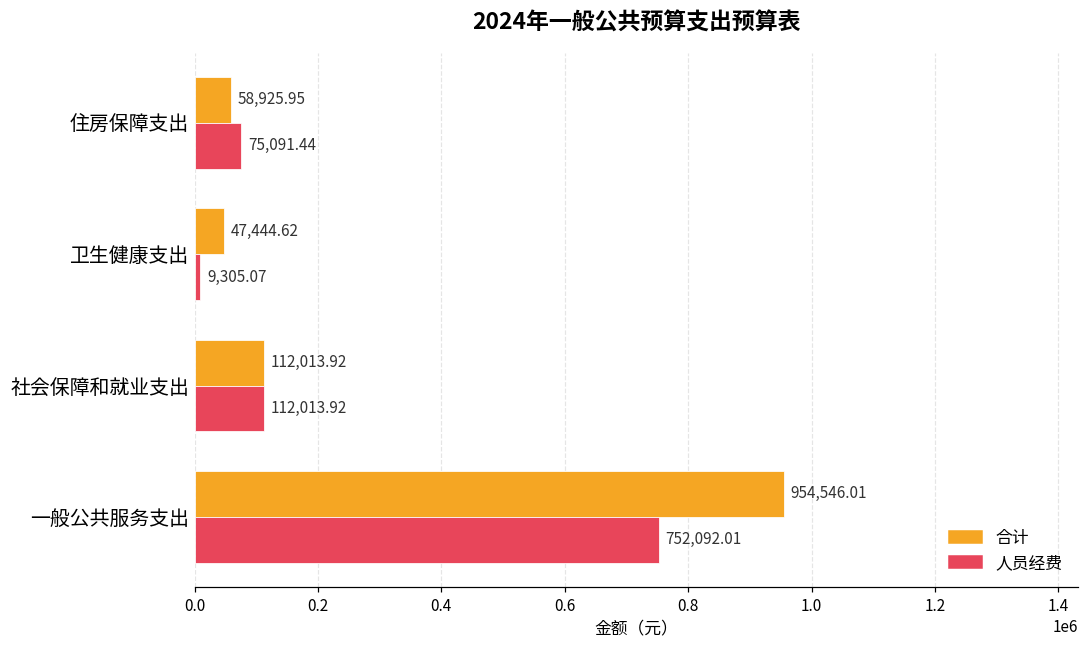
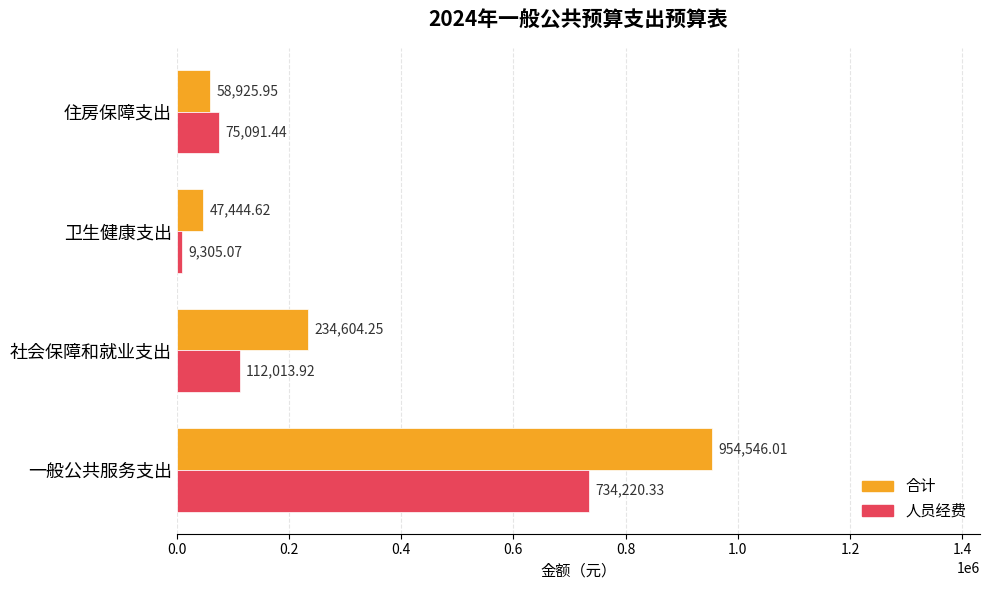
合计, 社会保障和就业支出: 112,013.92 -> 234,604.25
人员经费, 一般公共服务支出: 752,092.01 -> 734,220.33
